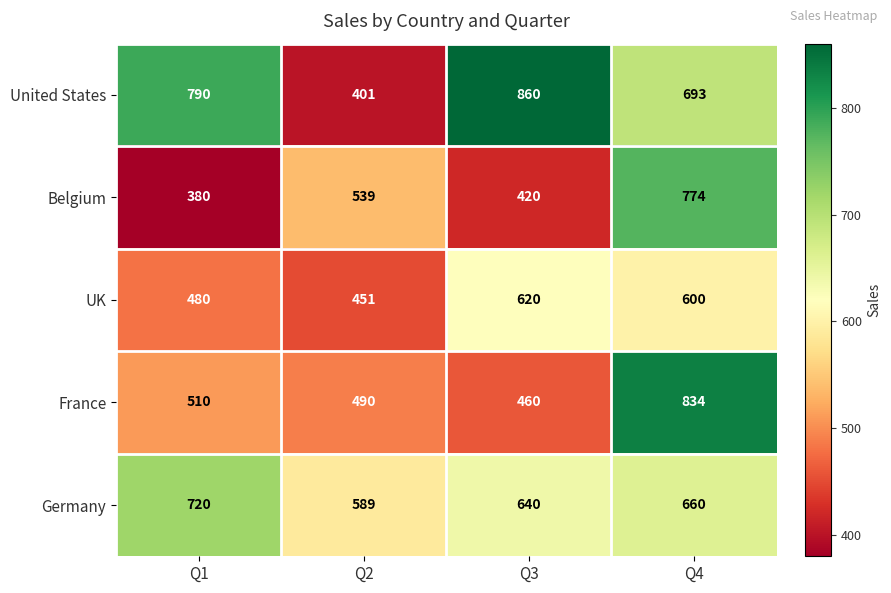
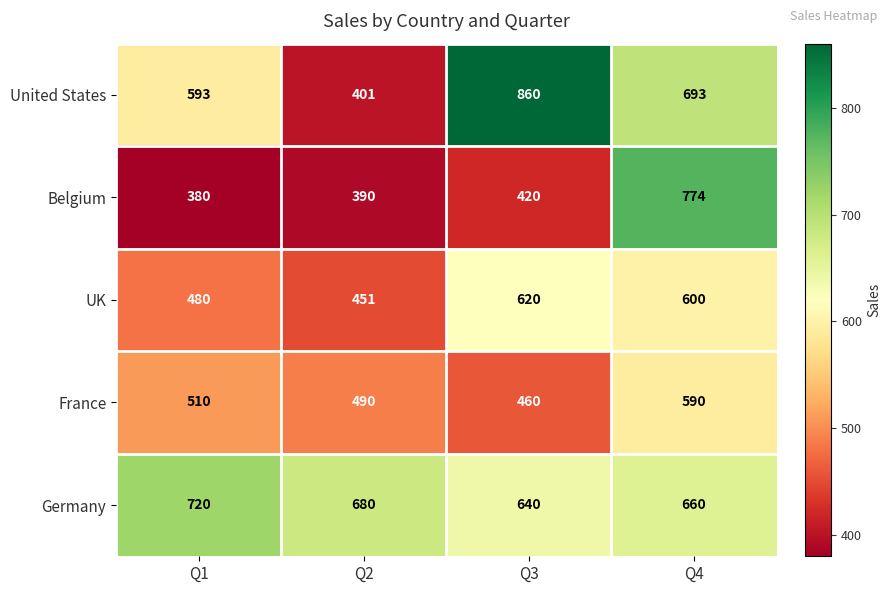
United States, Q1: 790 -> 593
Belgium, Q2: 539 -> 390
France, Q4: 834 -> 590
Germany, Q2: 589 -> 680
